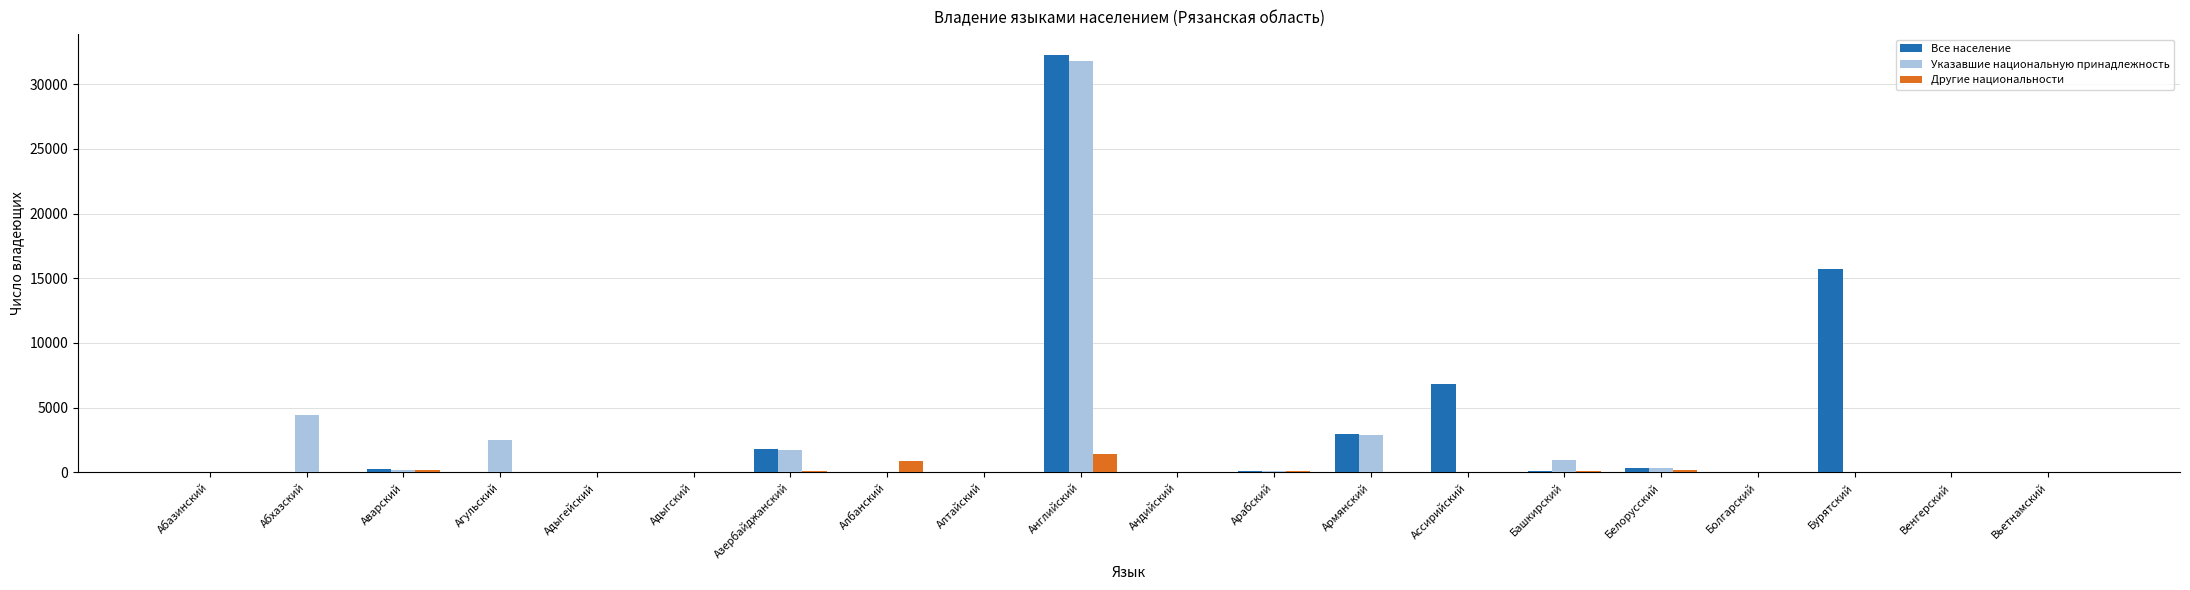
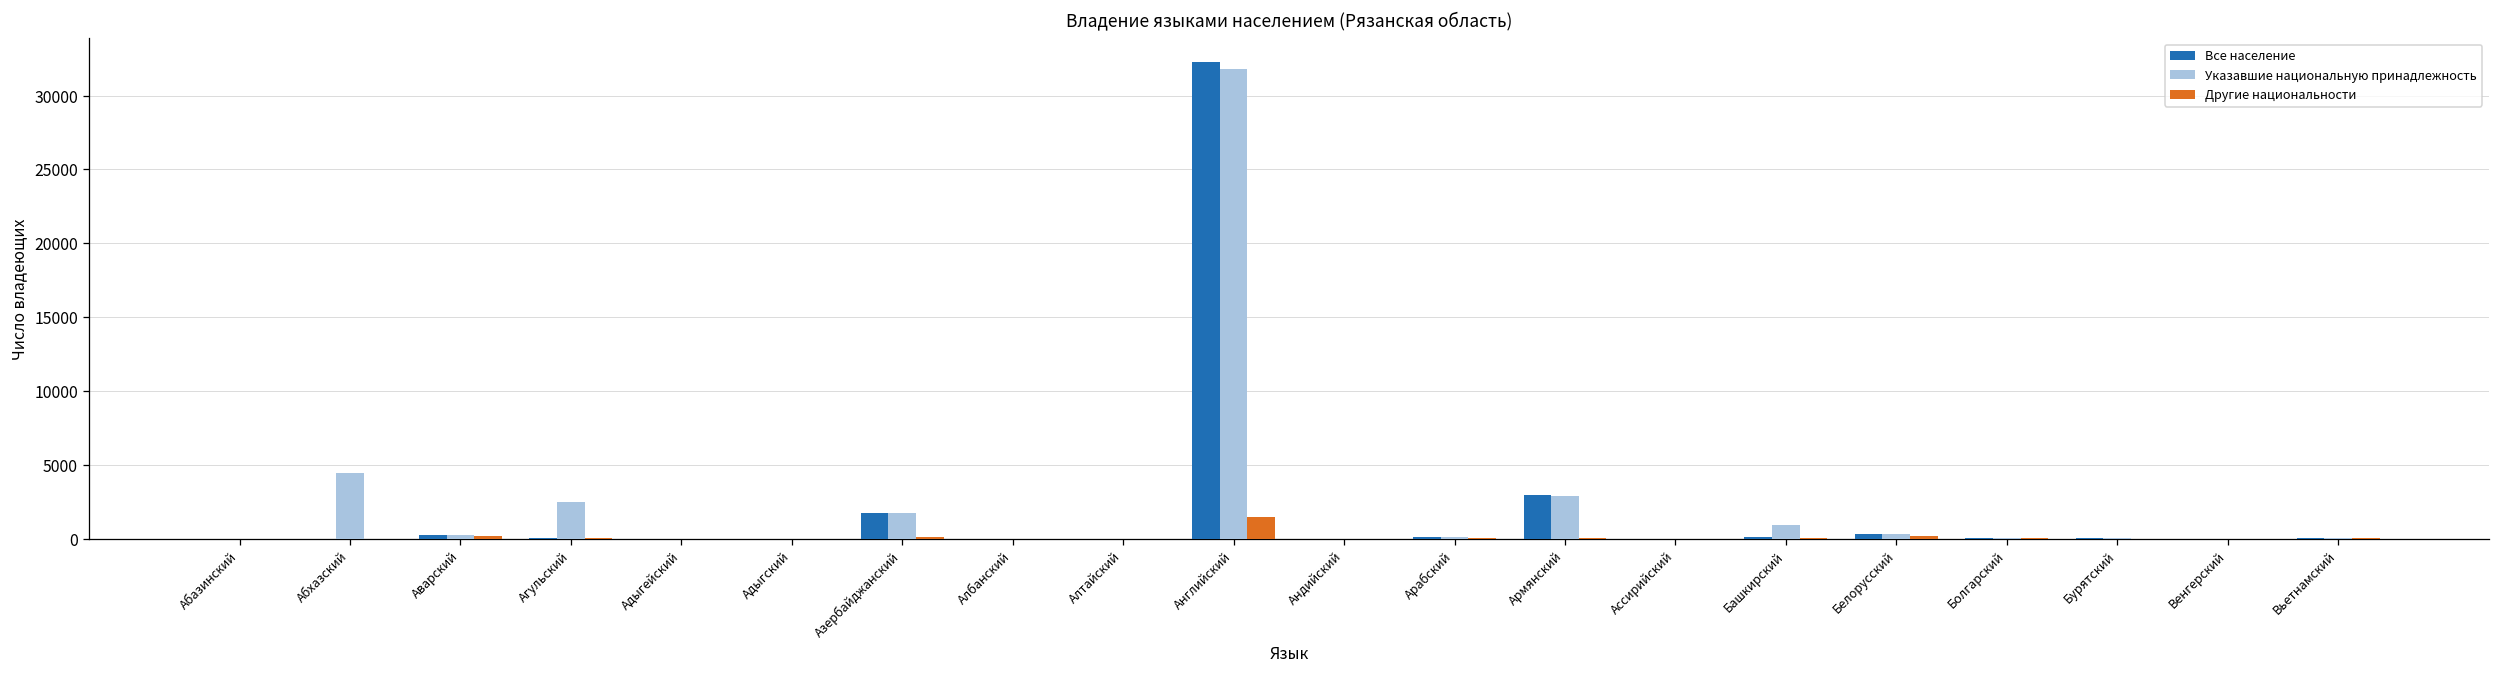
Другие национальности, Албанский: 900 -> 0
Все население, Ассирийский: 6900 -> 0
Все население, Бурятский: 15700 -> 0
